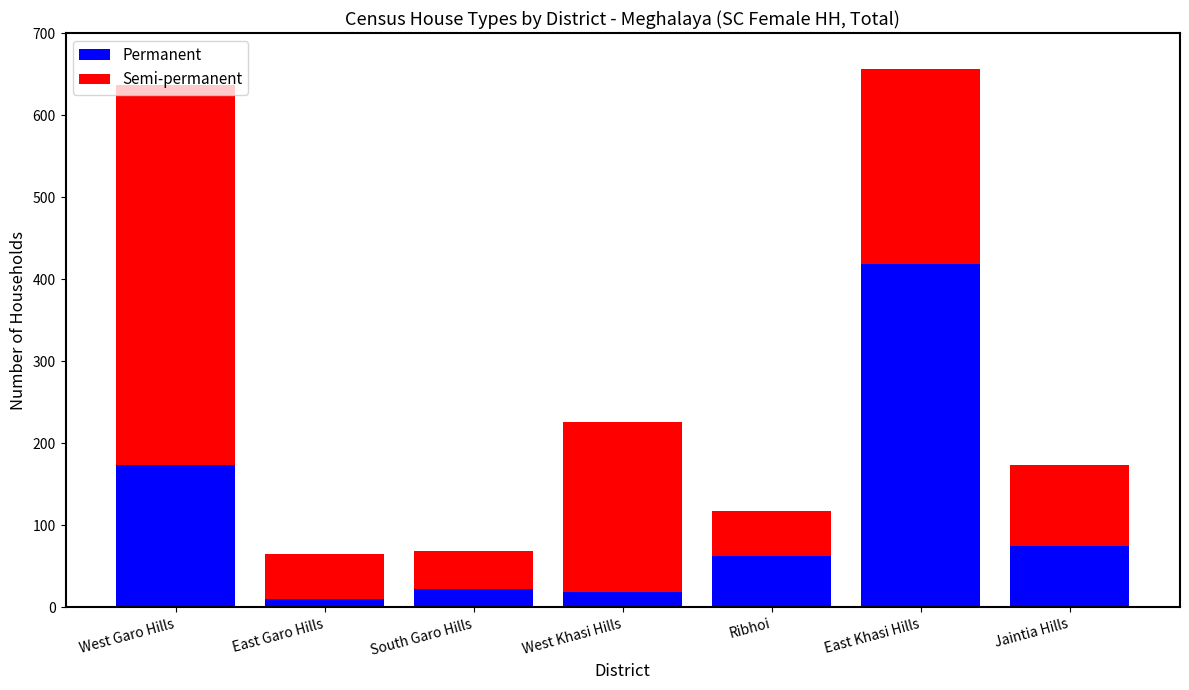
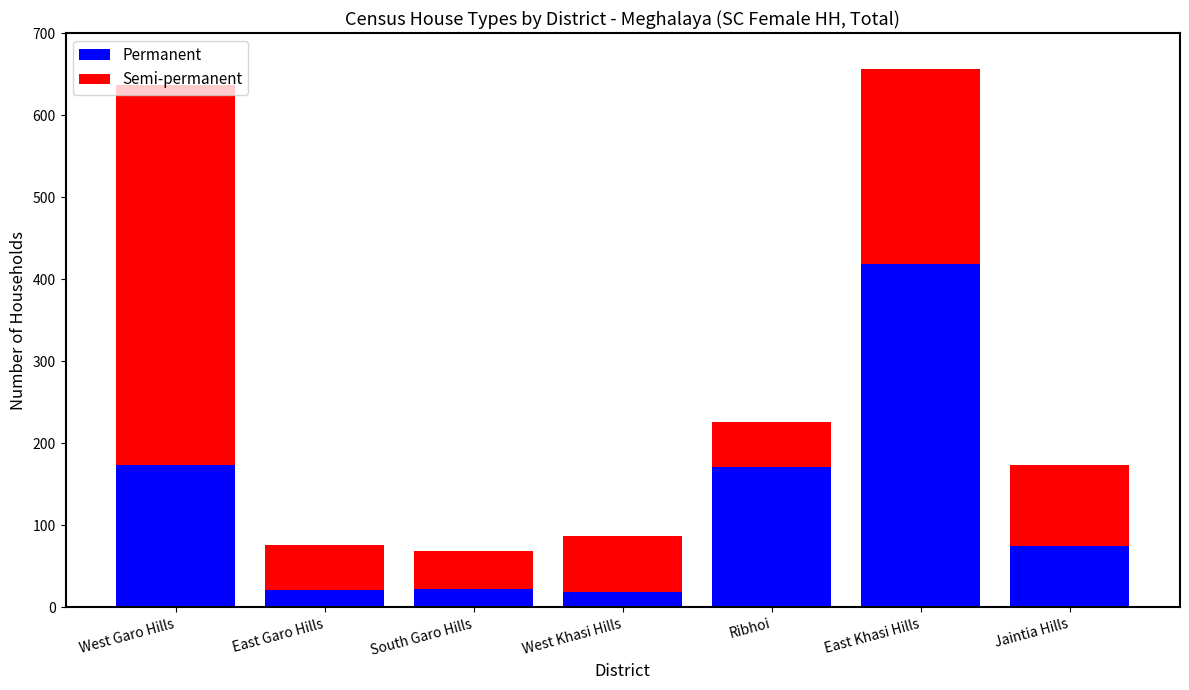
Permanent, East Garo Hills: 10 -> 20
Semi-permanent, West Khasi Hills: 210 -> 70
Permanent, Ribhoi: 60 -> 170
